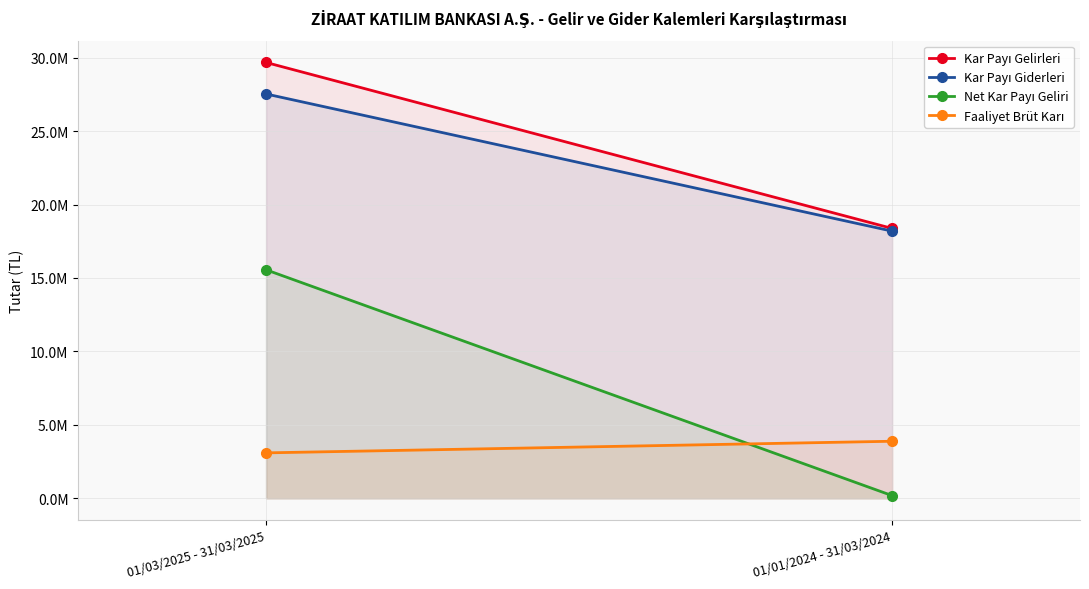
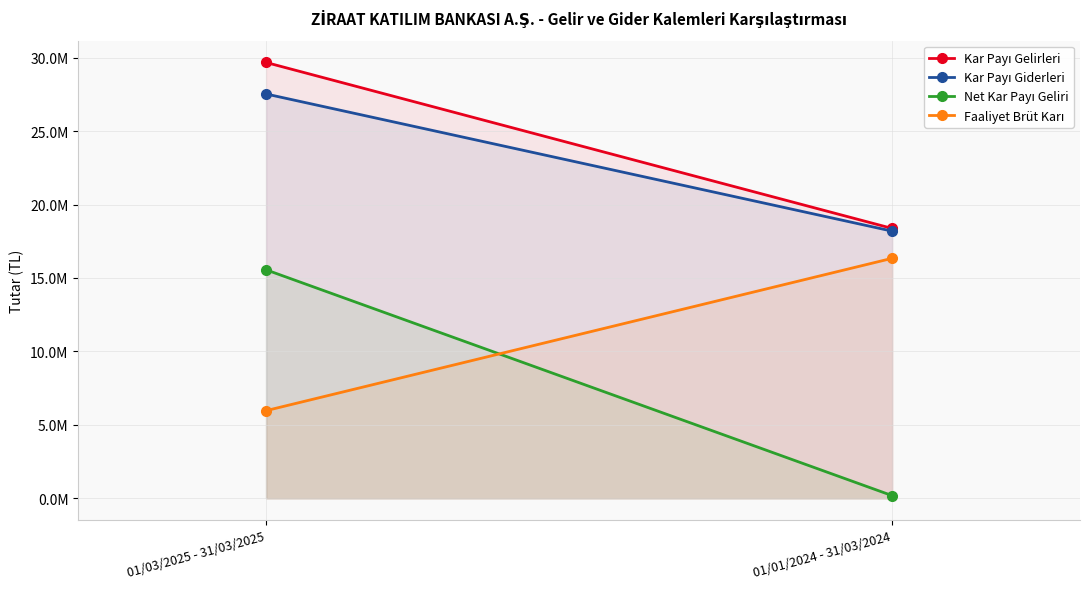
Faaliyet Brüt Karı, 01/03/2025 - 31/03/2025: 3100000 -> 6000000
Faaliyet Brüt Karı, 01/01/2024 - 31/03/2024: 3900000 -> 16300000
